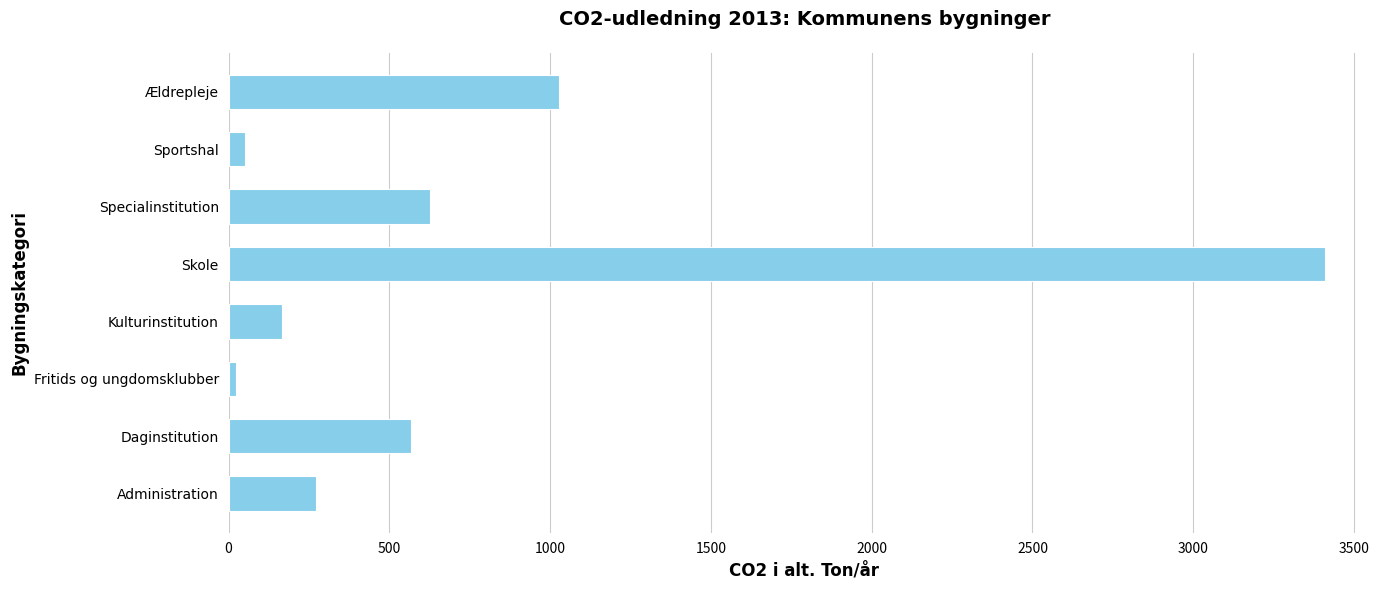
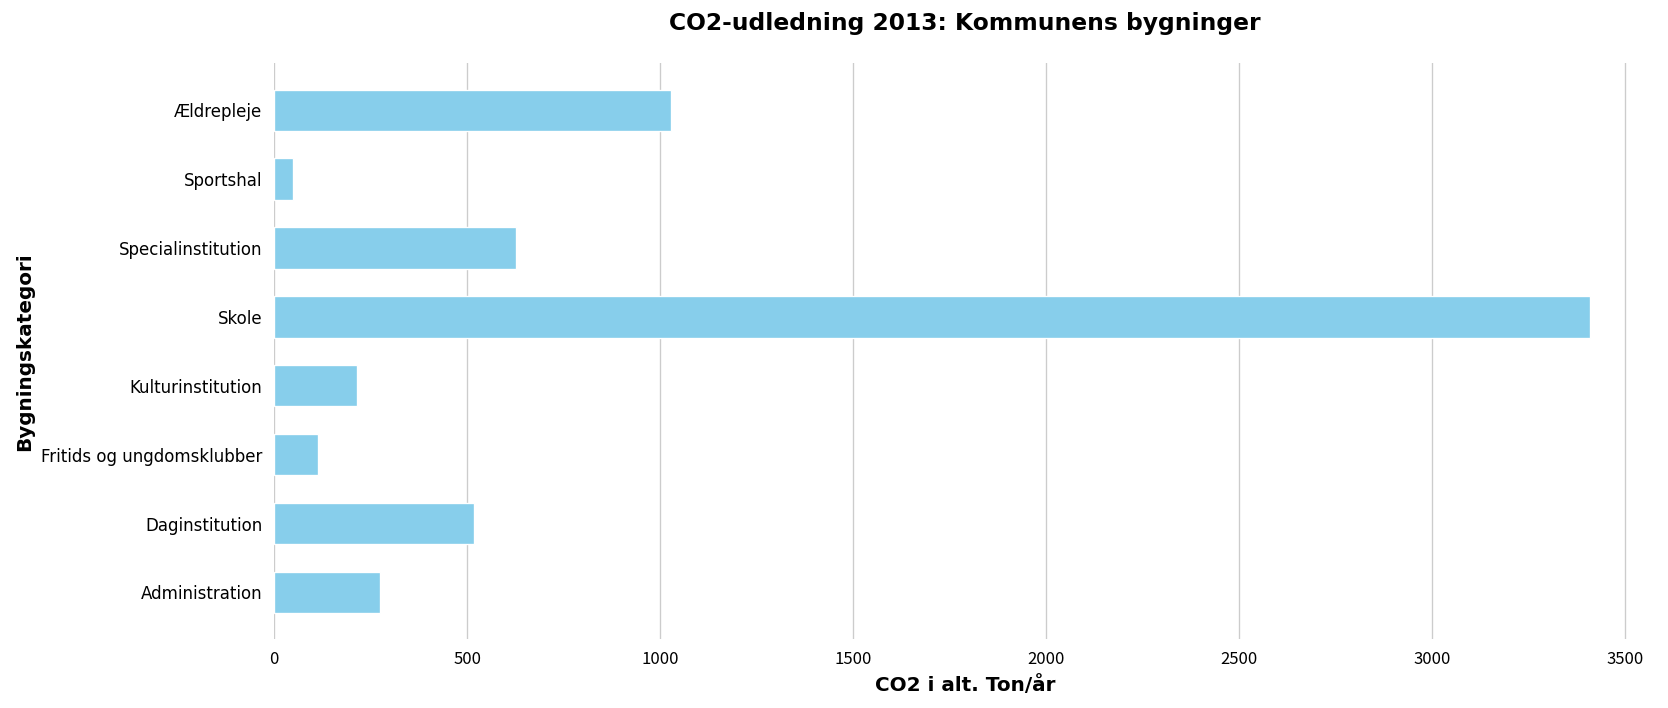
Kulturinstitution: 170 -> 210
Fritids og ungdomsklubber: 20 -> 110
Daginstitution: 570 -> 520
